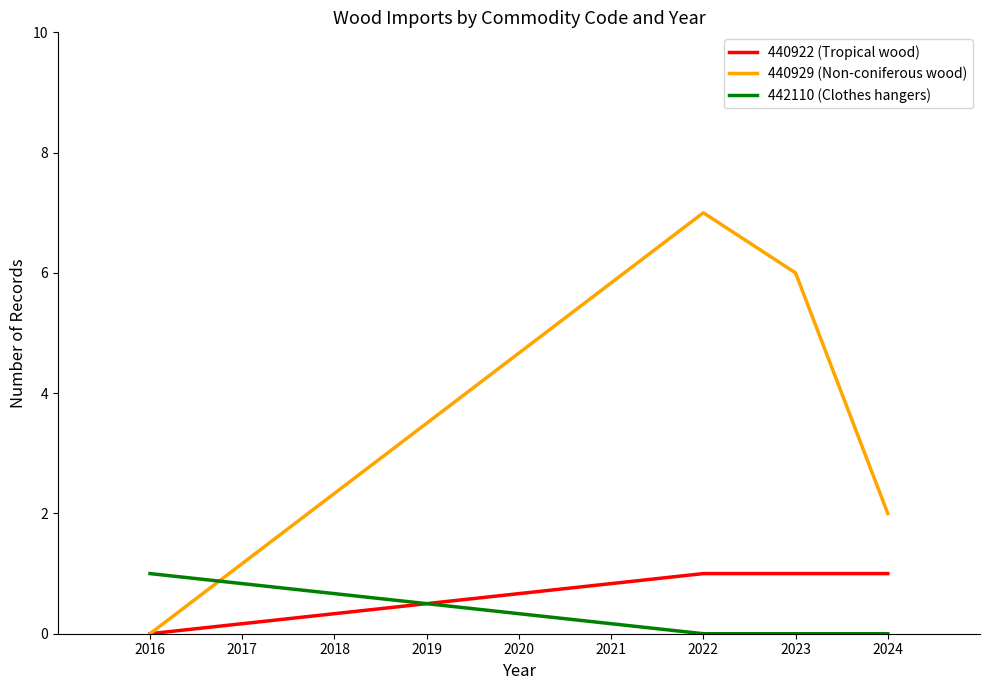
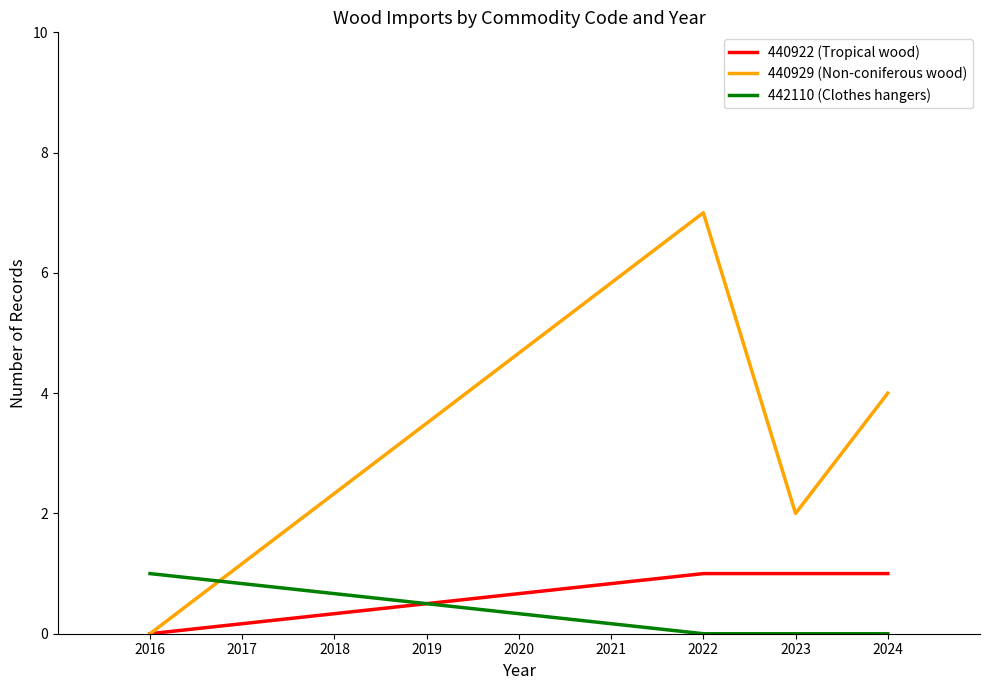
440929 (Non-coniferous wood), 2023: 6 -> 2
440929 (Non-coniferous wood), 2024: 2 -> 4
